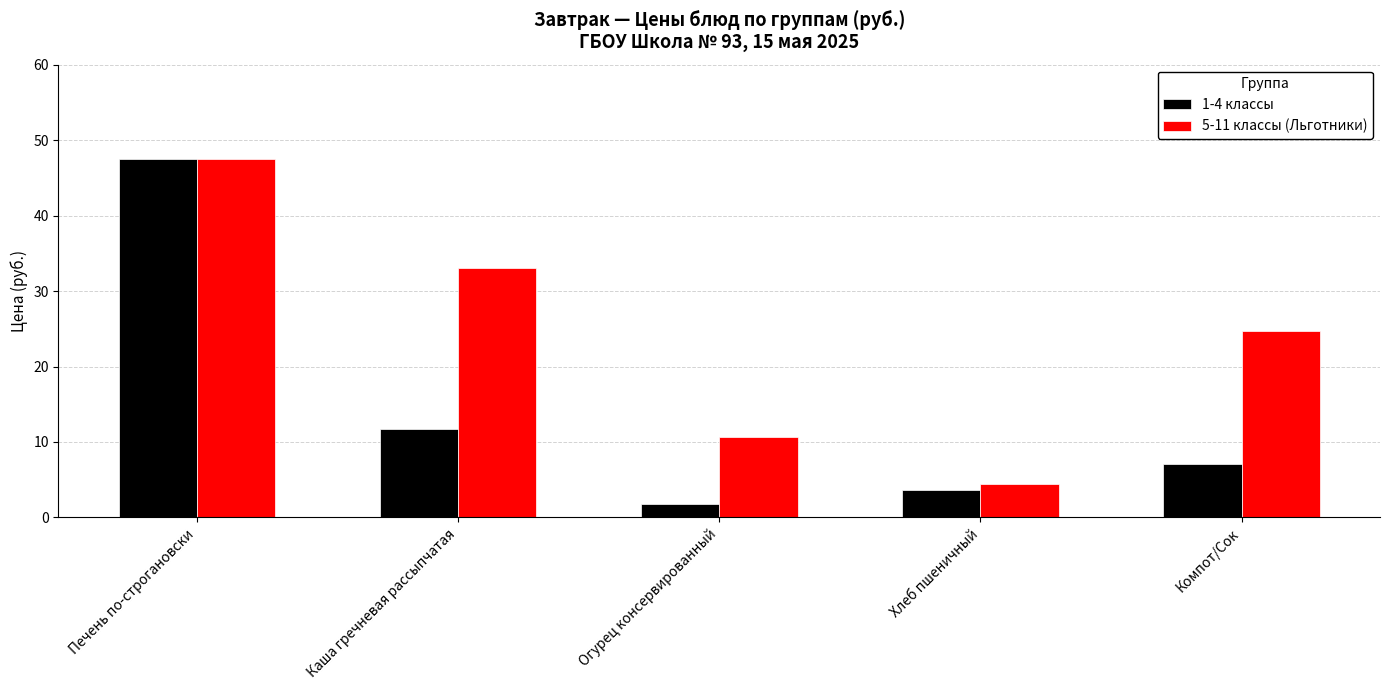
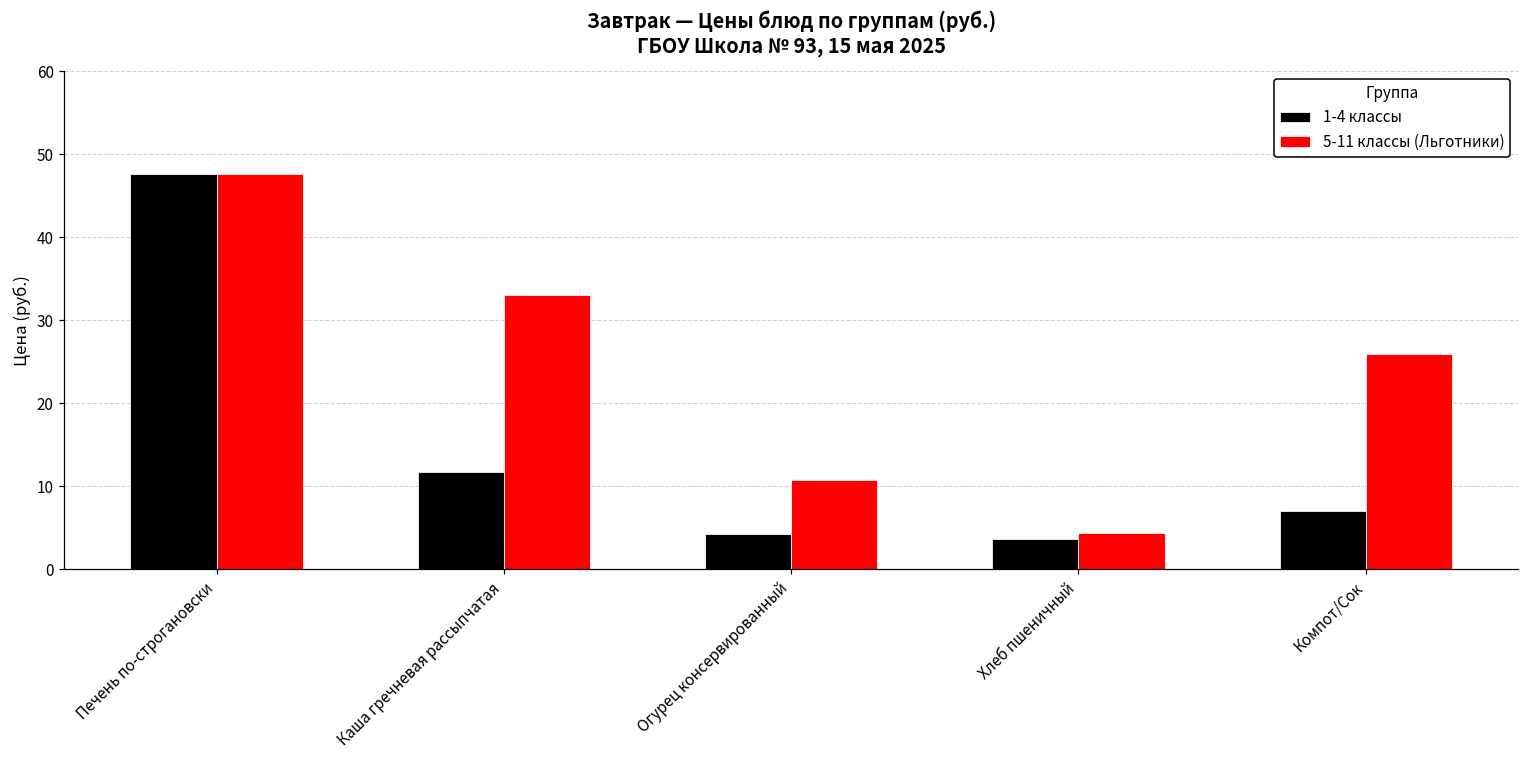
1-4 классы, Огурец консервированный: 2 -> 4
5-11 классы (Льготники), Компот/Сок: 25 -> 26
